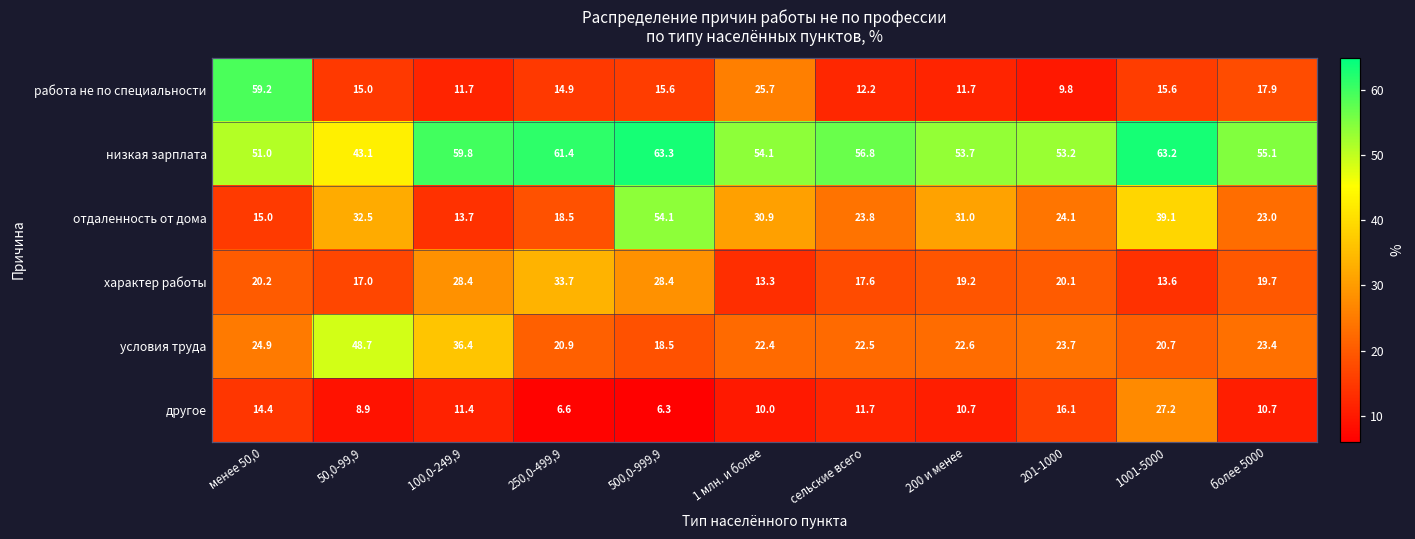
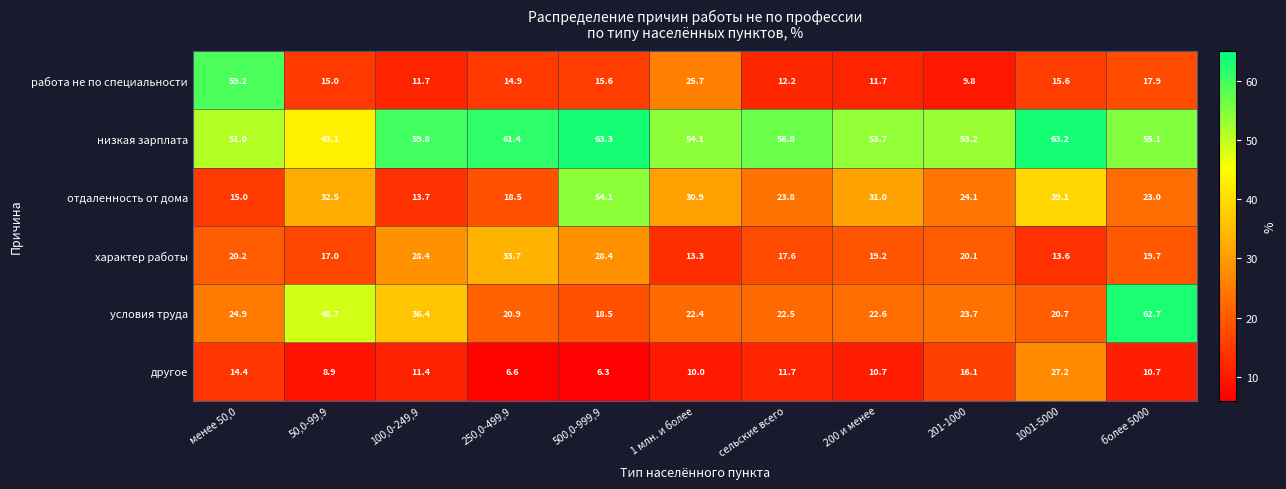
условия труда, более 5000: 23.4 -> 62.7
